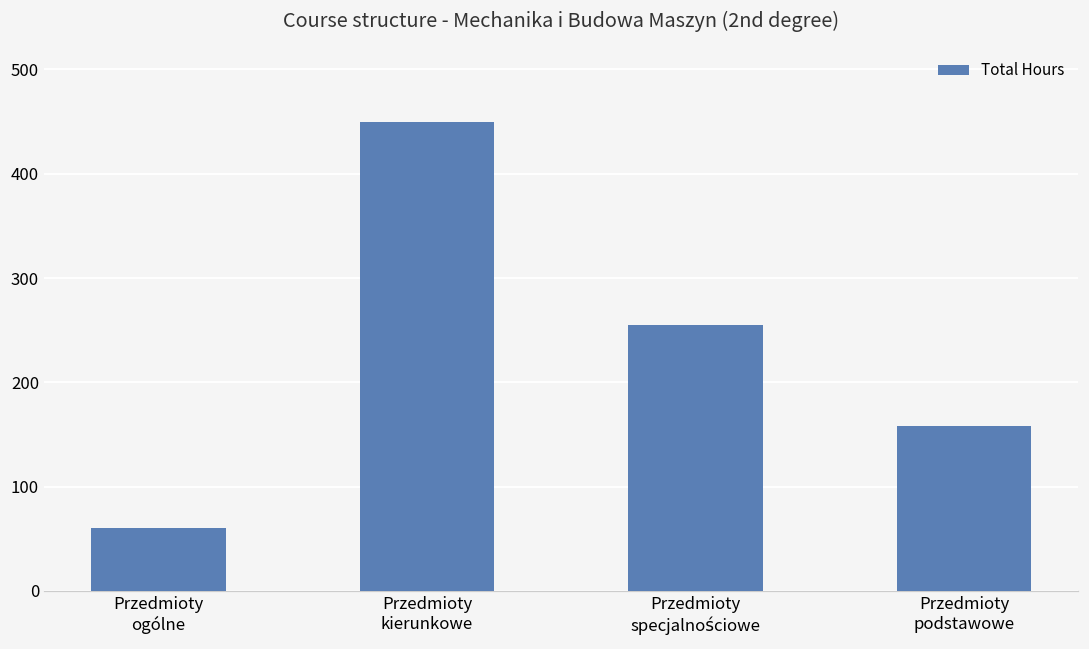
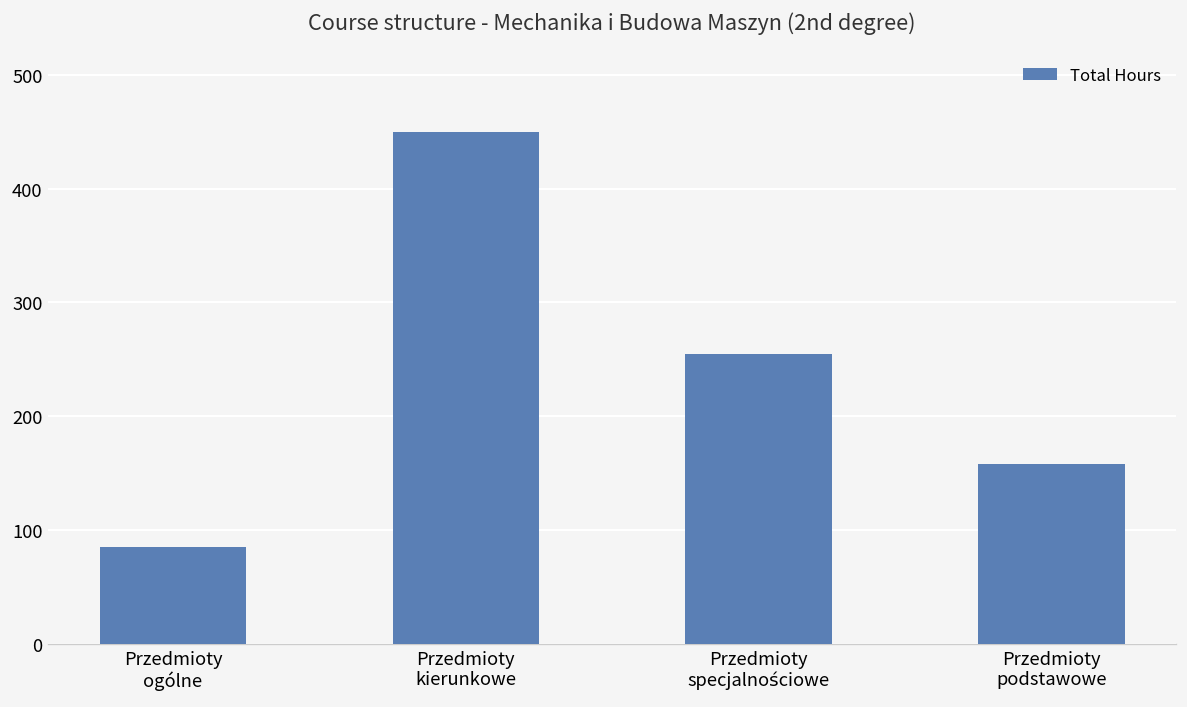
Przedmioty ogólne: 60 -> 90
